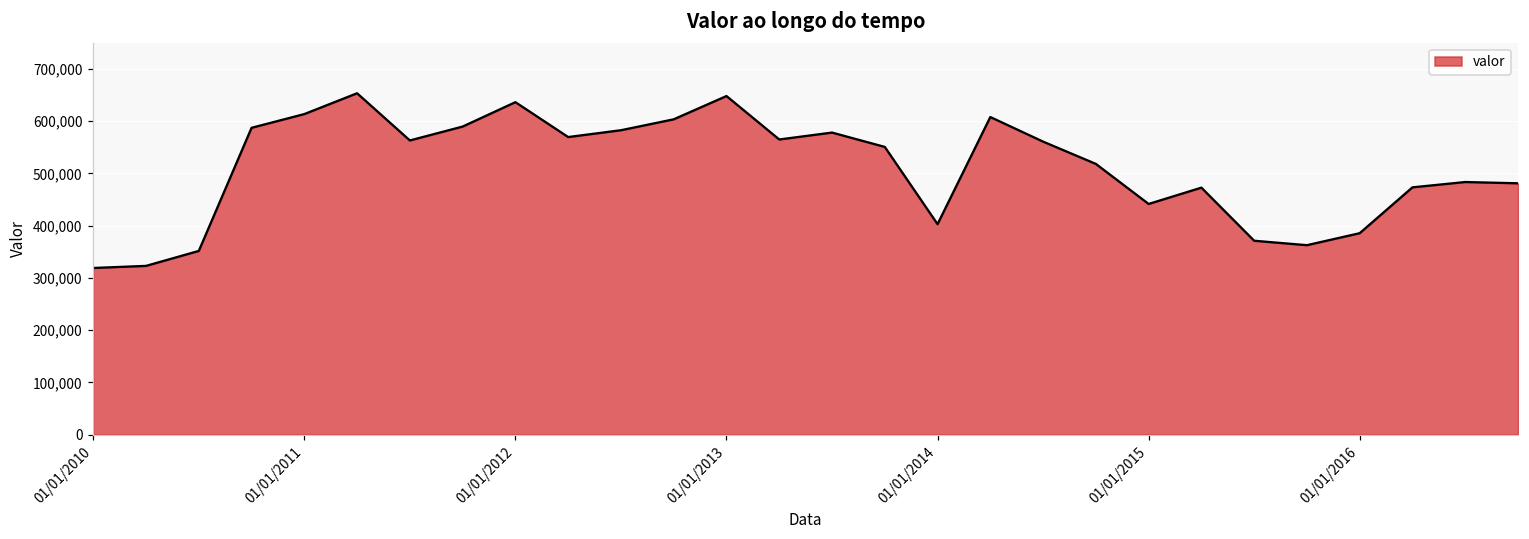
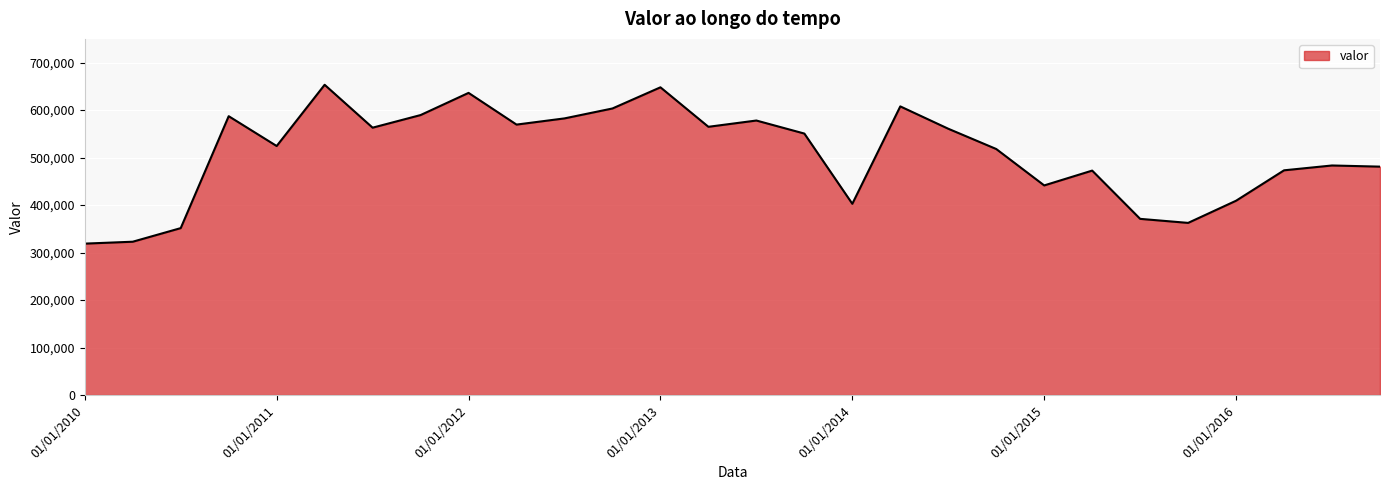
01/01/2011: 610,000 -> 520,000
01/01/2016: 390,000 -> 410,000
